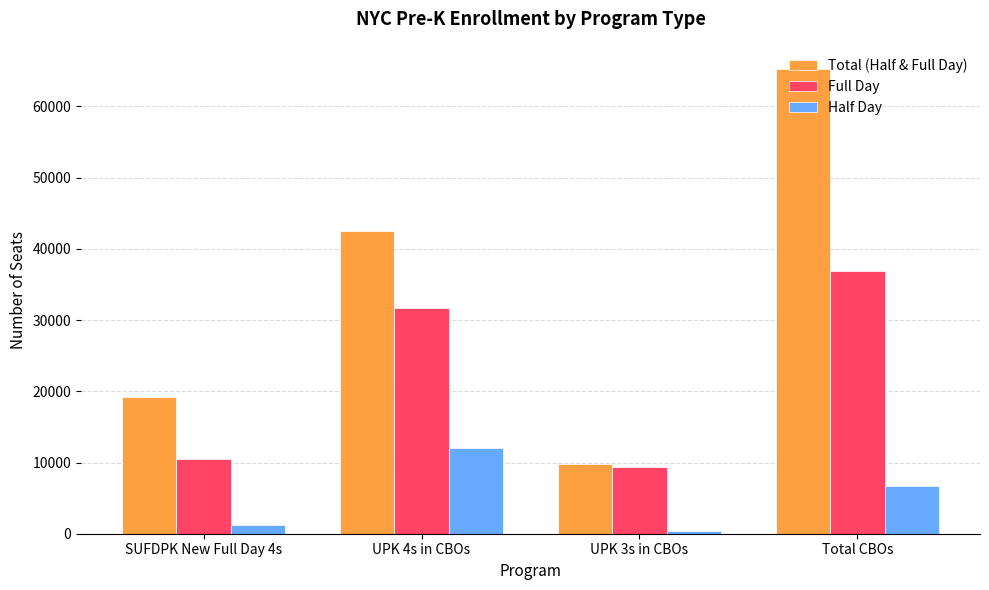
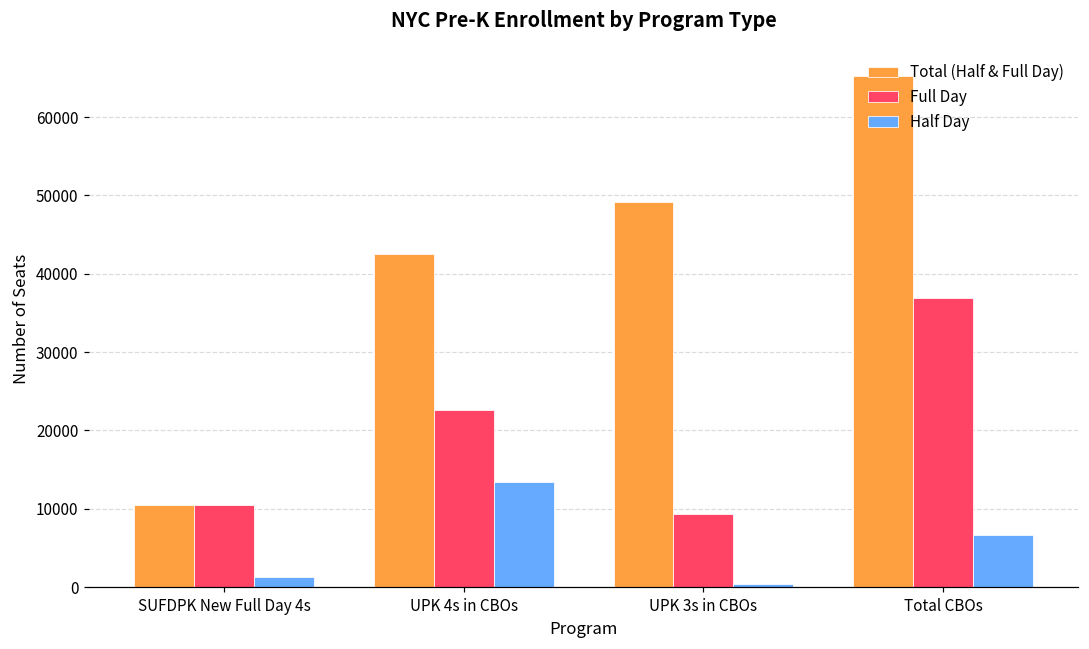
Total (Half & Full Day), SUFDPK New Full Day 4s: 19000 -> 10000
Full Day, UPK 4s in CBOs: 32000 -> 23000
Half Day, UPK 4s in CBOs: 12000 -> 13000
Total (Half & Full Day), UPK 3s in CBOs: 10000 -> 49000
